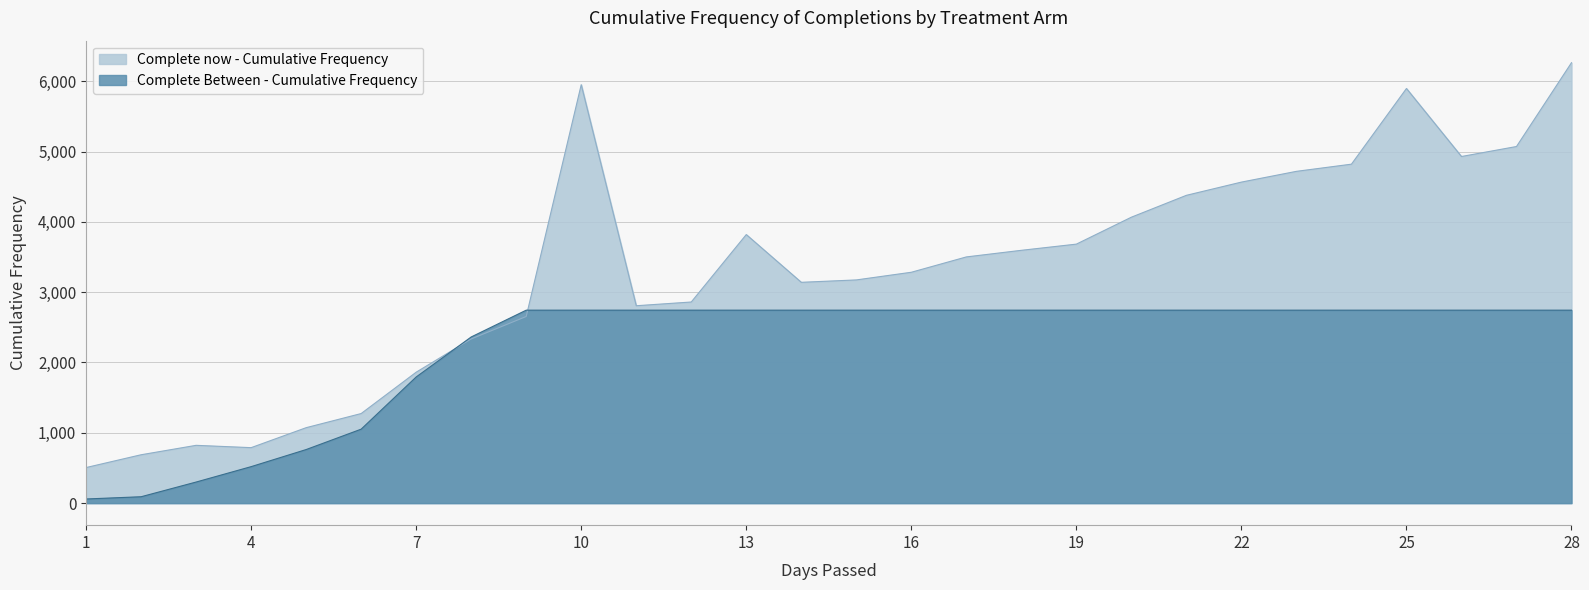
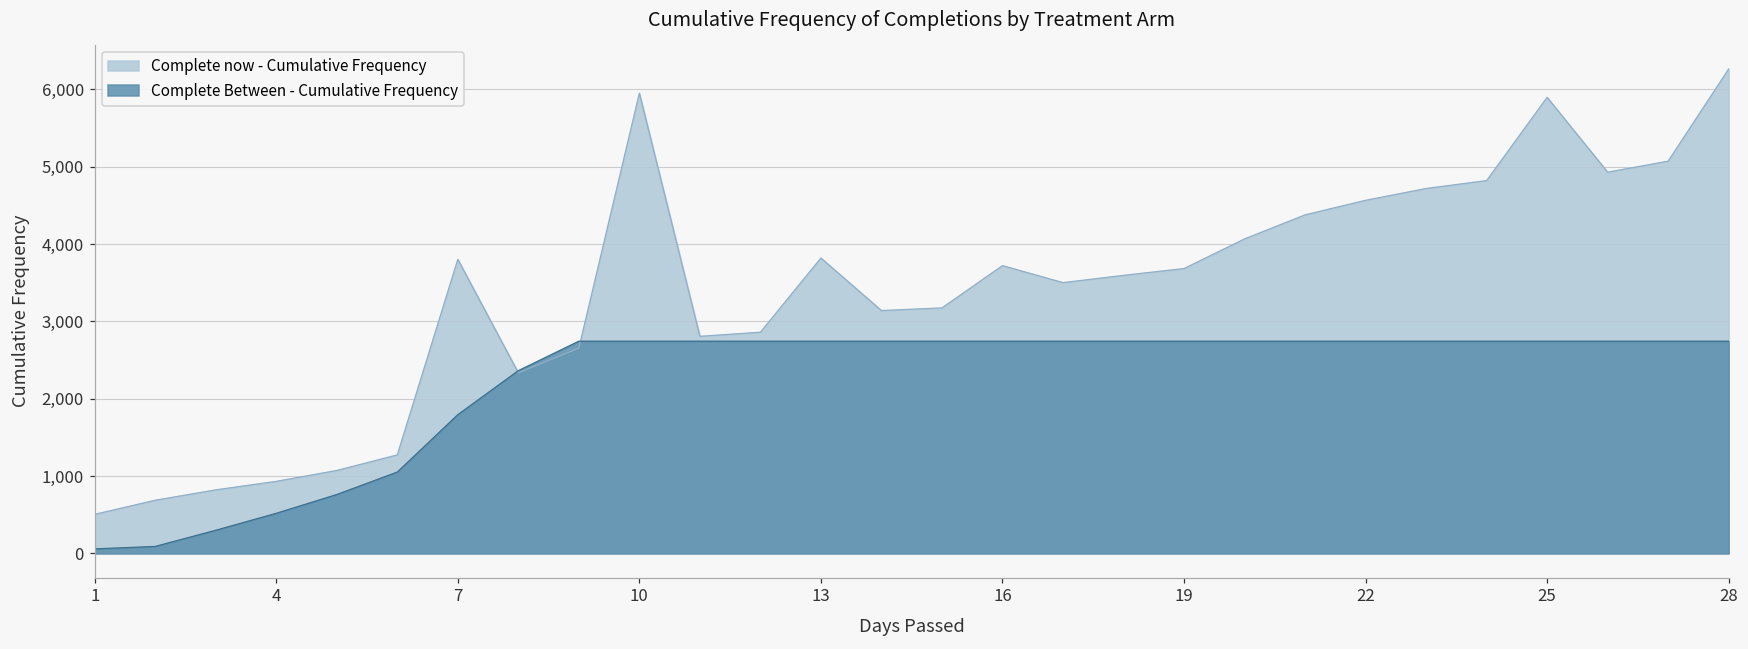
Complete now - Cumulative Frequency, 4: 800 -> 900
Complete now - Cumulative Frequency, 7: 1,900 -> 3,800
Complete now - Cumulative Frequency, 16: 3,300 -> 3,700
